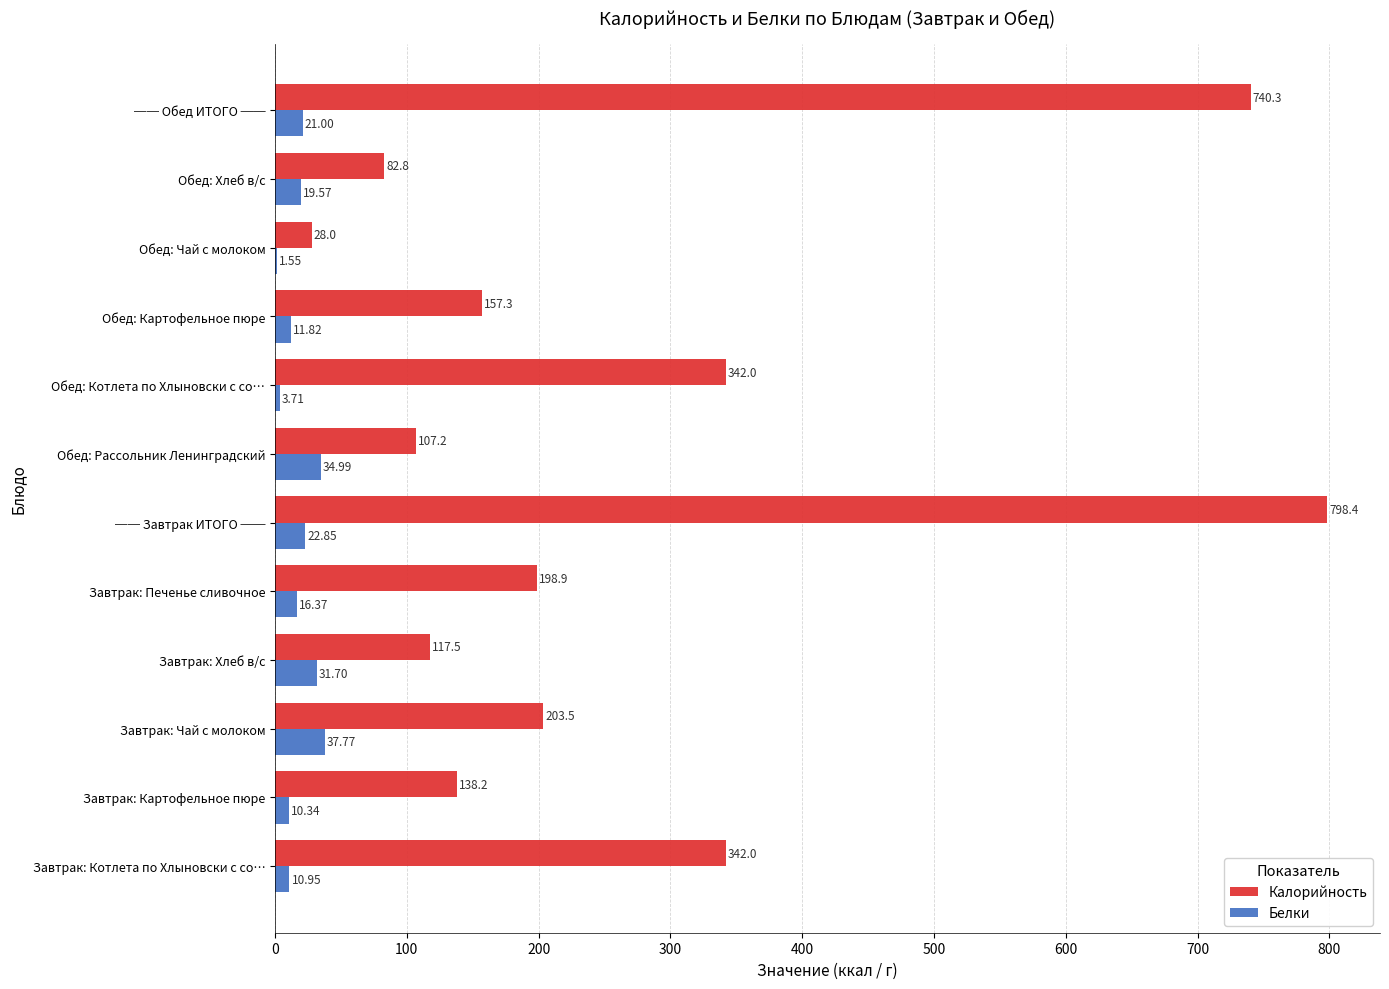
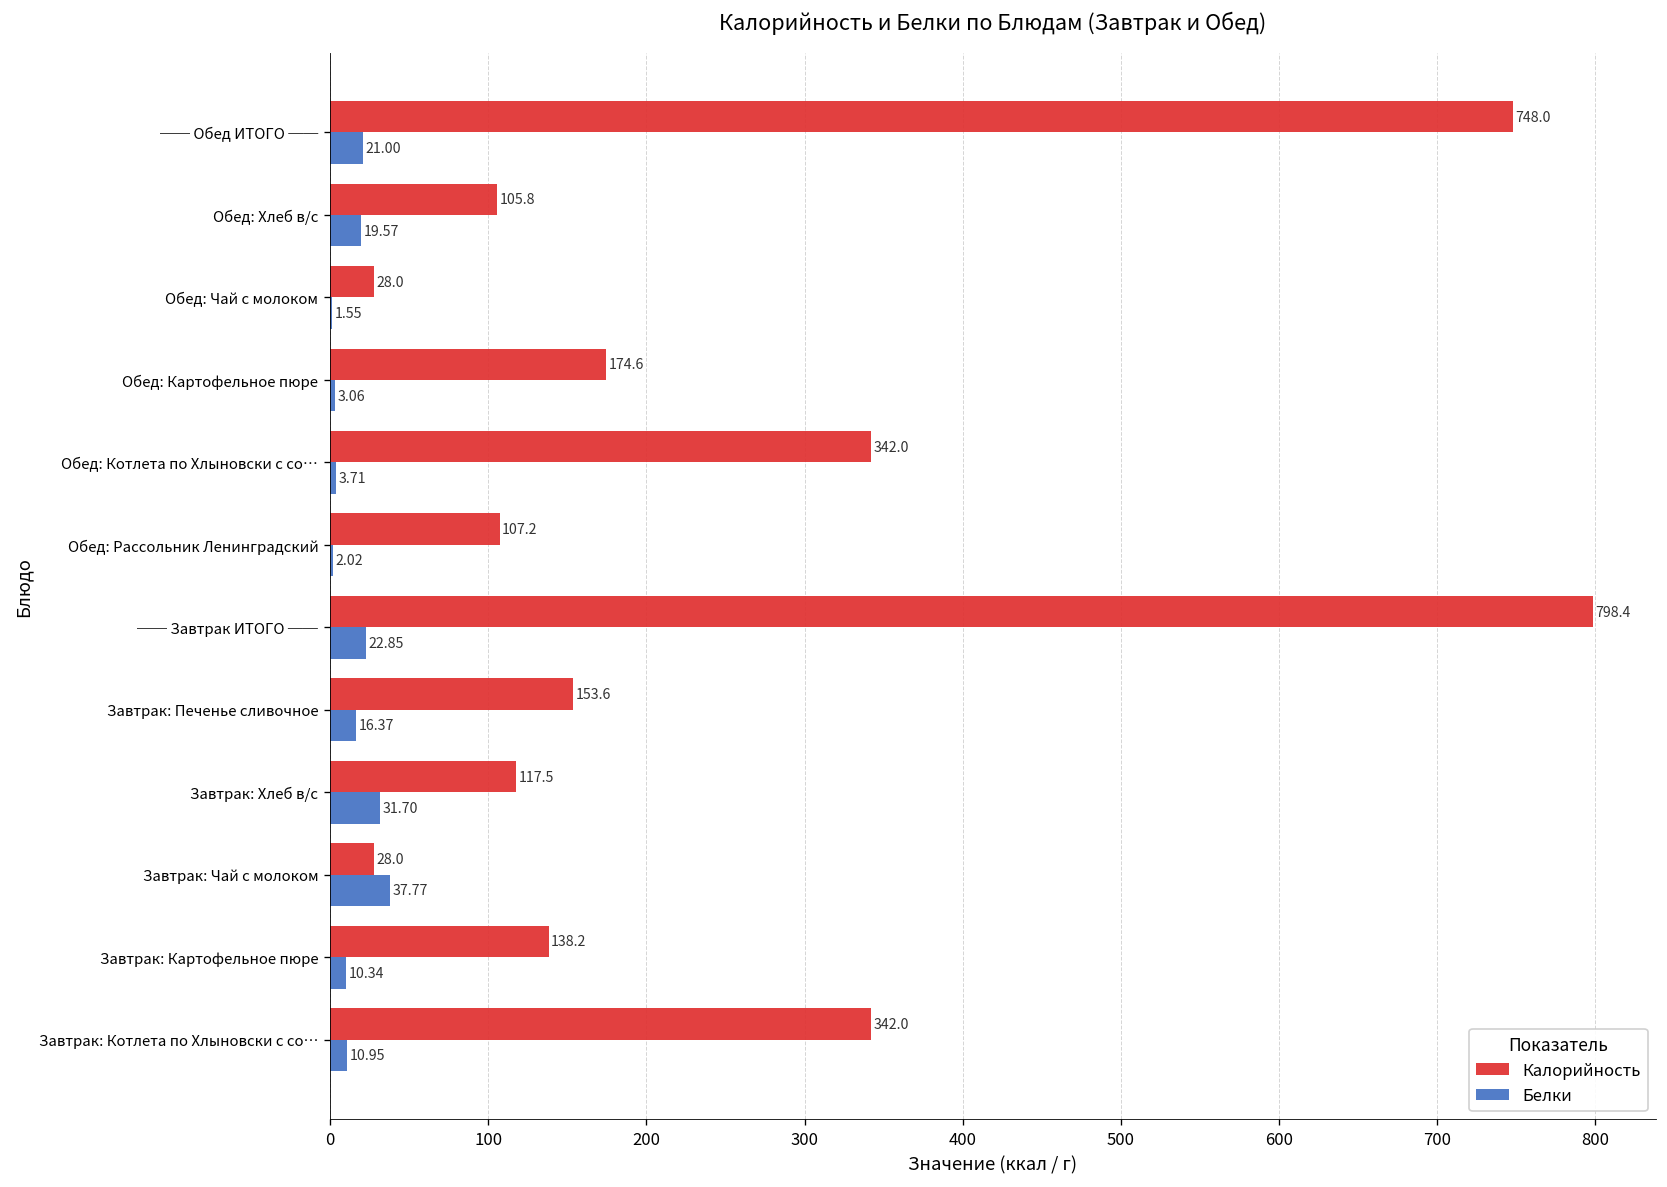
Калорийность, ── Обед ИТОГО ──: 740.3 -> 748.0
Калорийность, Обед: Хлеб в/с: 82.8 -> 105.8
Калорийность, Обед: Картофельное пюре: 157.3 -> 174.6
Белки, Обед: Картофельное пюре: 11.82 -> 3.06
Белки, Обед: Рассольник Ленинградский: 34.99 -> 2.02
Калорийность, Завтрак: Печенье сливочное: 198.9 -> 153.6
Калорийность, Завтрак: Чай с молоком: 203.5 -> 28.0
